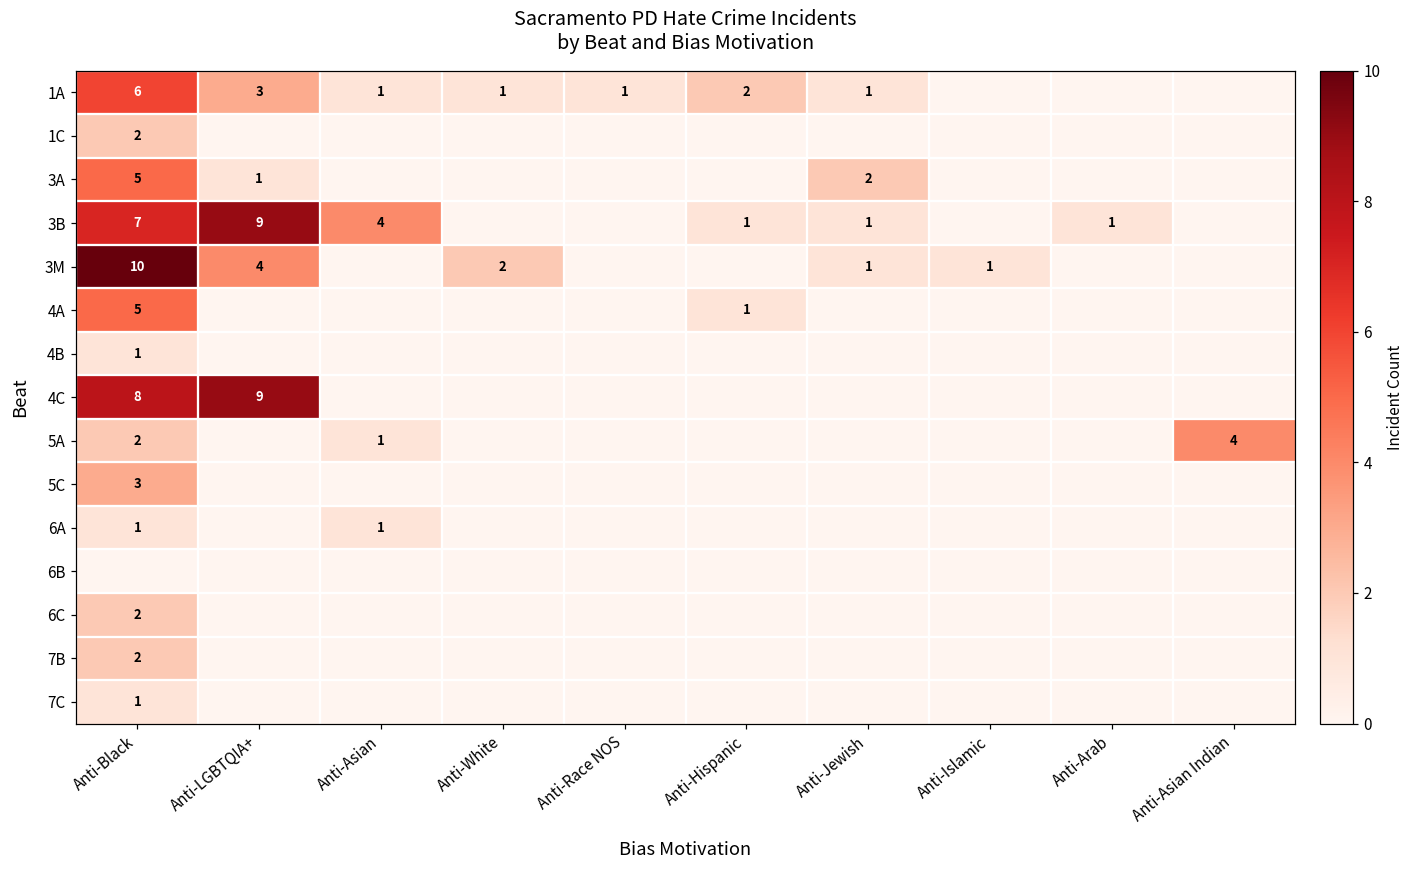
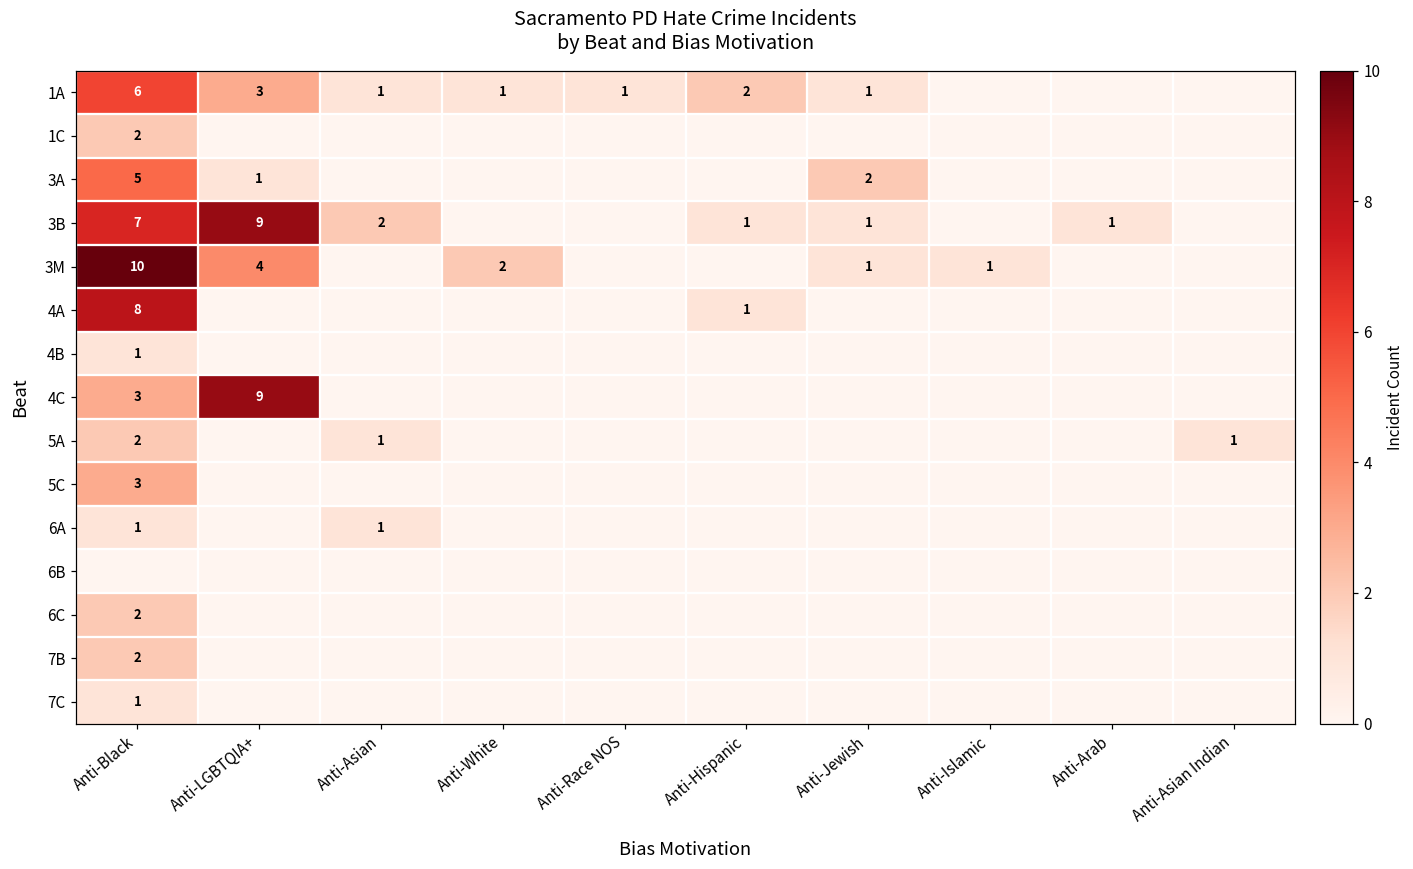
3B, Anti-Asian: 4 -> 2
4A, Anti-Black: 5 -> 8
4C, Anti-Black: 8 -> 3
5A, Anti-Asian Indian: 4 -> 1
